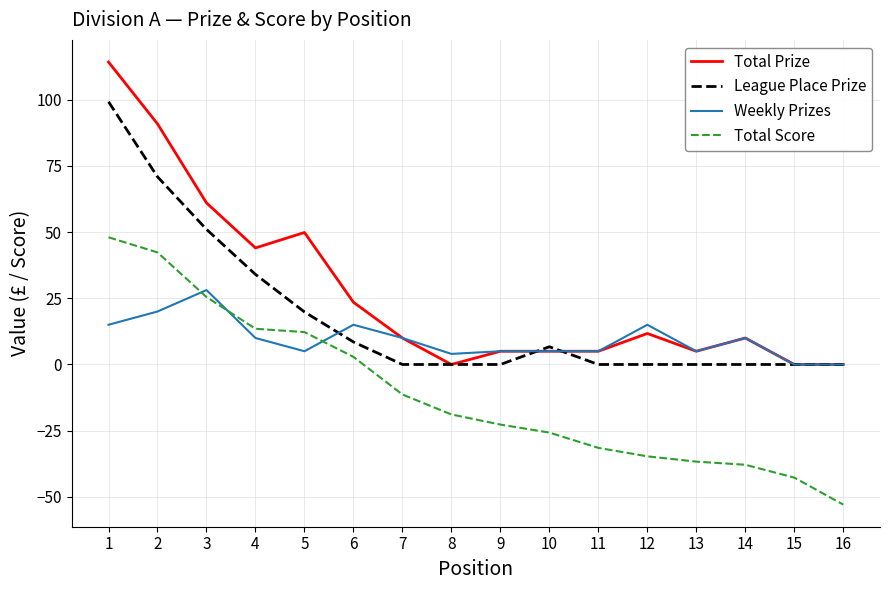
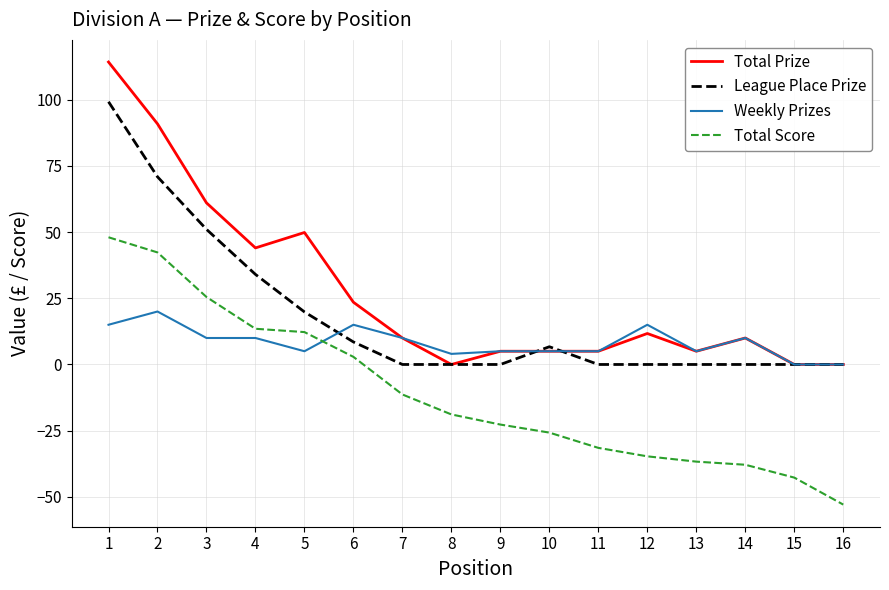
Weekly Prizes, 3: 28 -> 10
